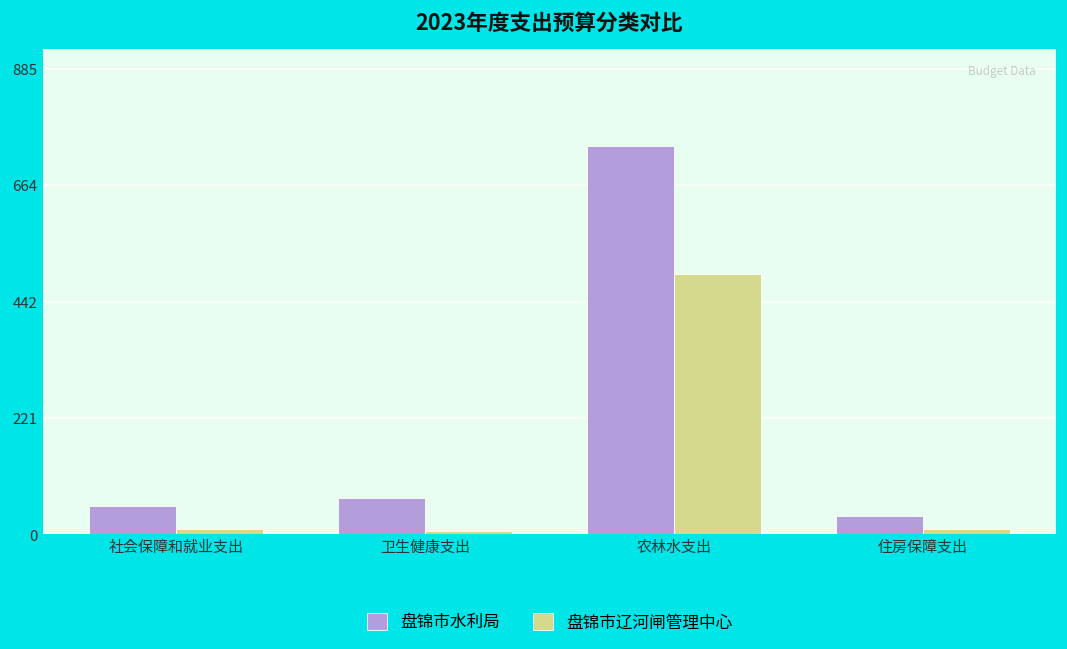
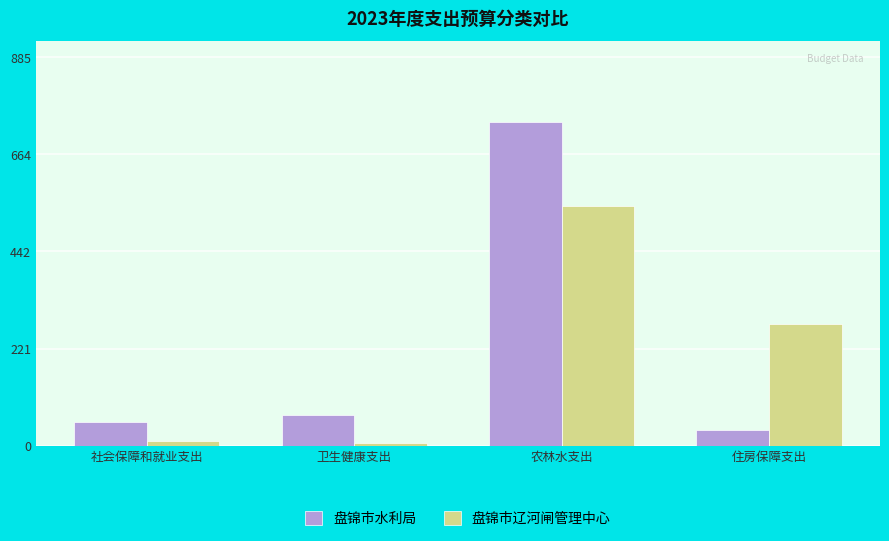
盘锦市辽河闸管理中心, 农林水支出: 490 -> 550
盘锦市辽河闸管理中心, 住房保障支出: 10 -> 280
